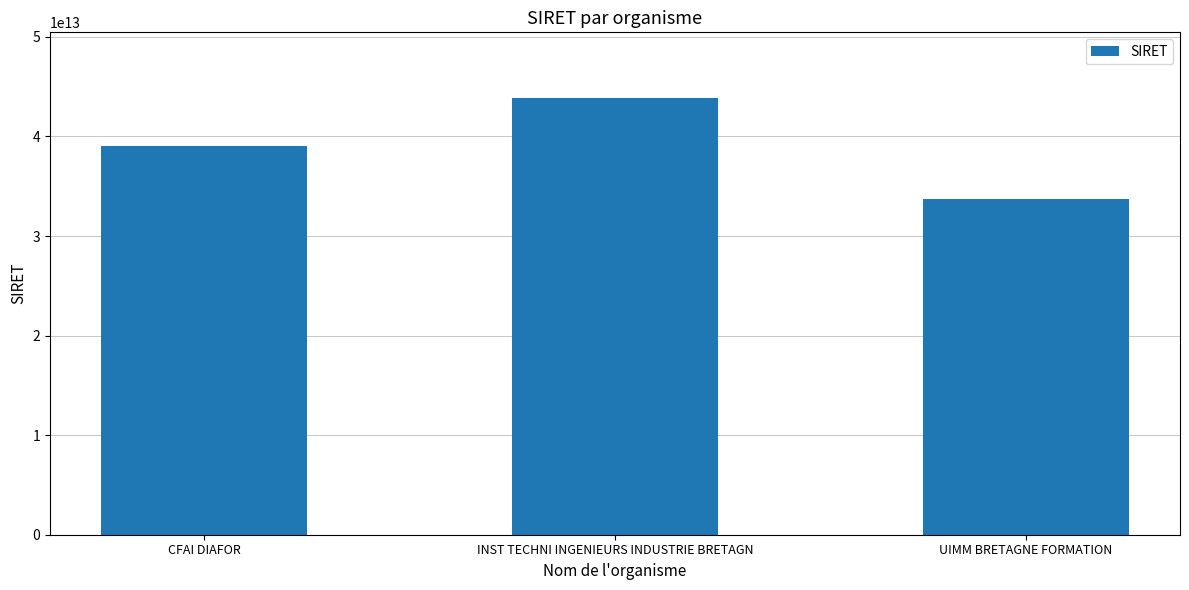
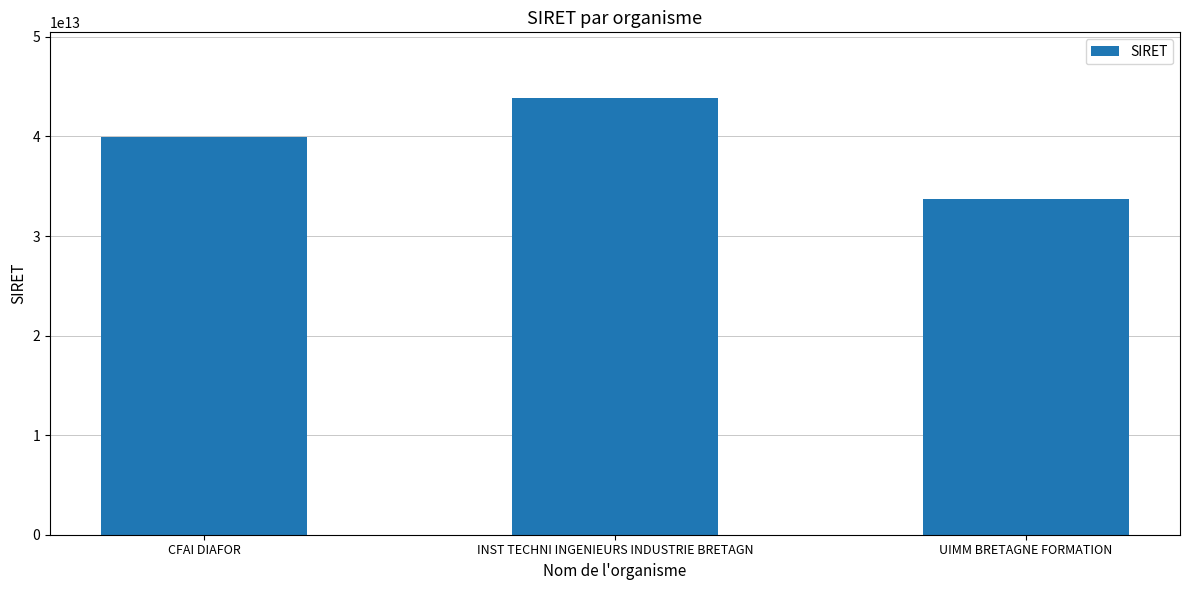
CFAI DIAFOR: 39000000000000 -> 40000000000000
